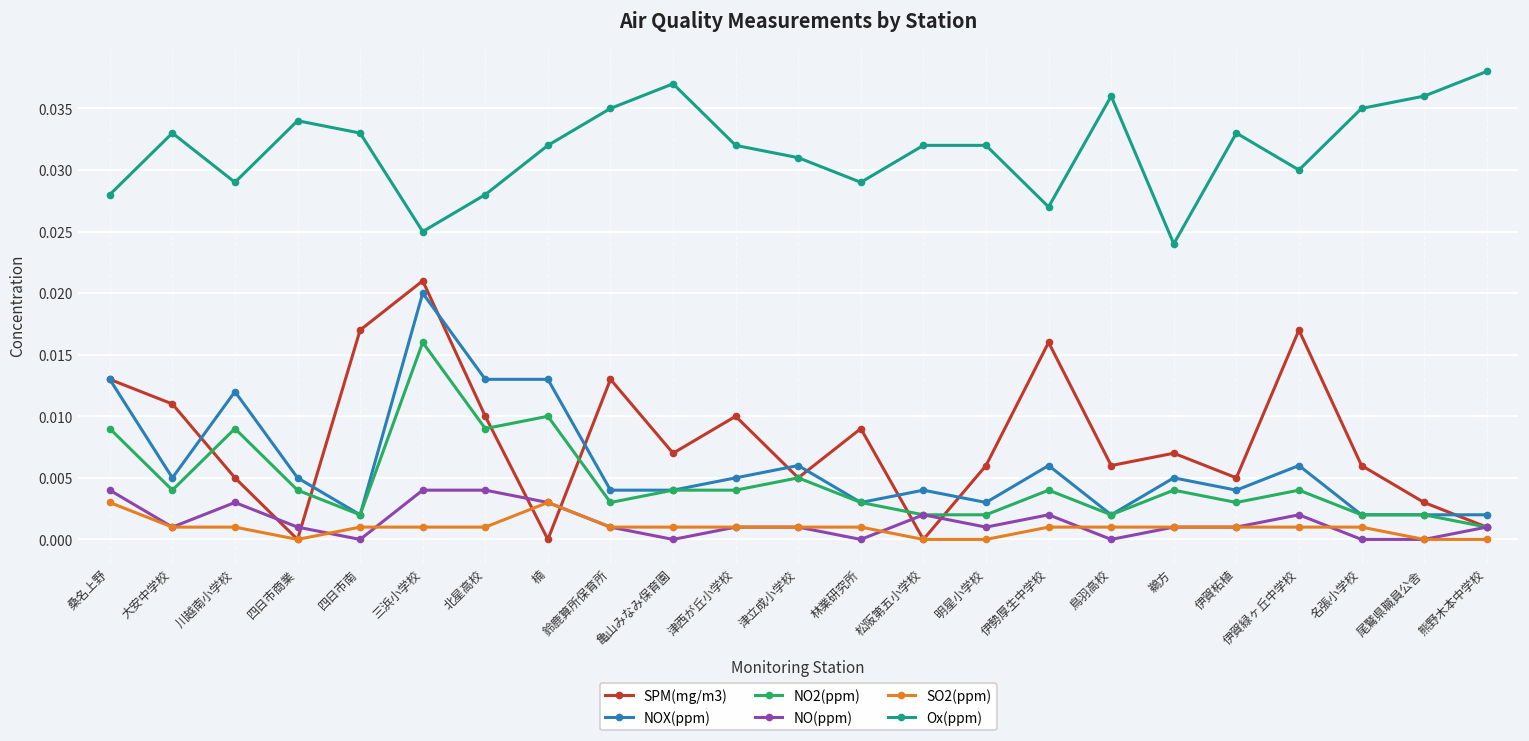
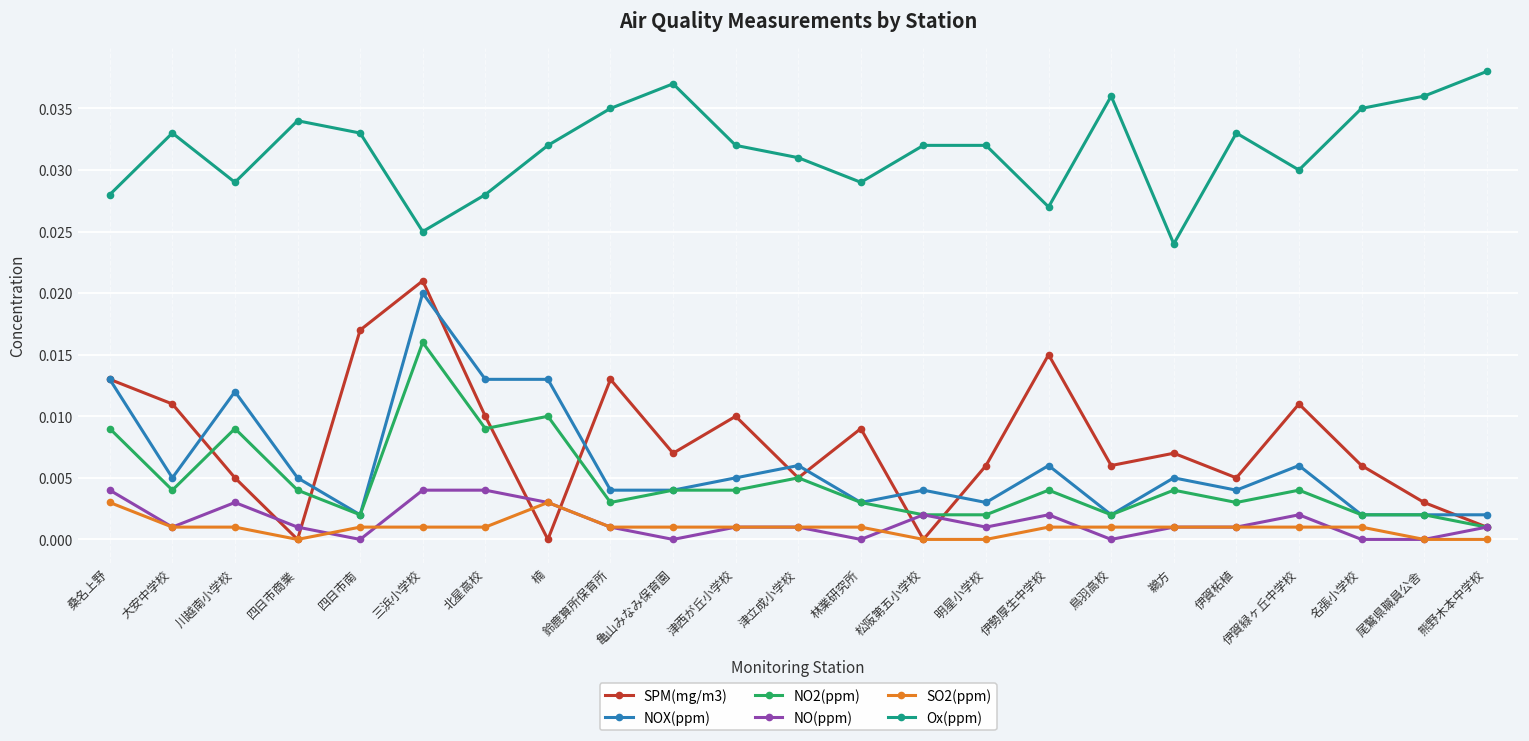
SPM(mg/m3), 伊勢厚生中学校: 0.016 -> 0.015
SPM(mg/m3), 伊賀緑ヶ丘中学校: 0.017 -> 0.011
